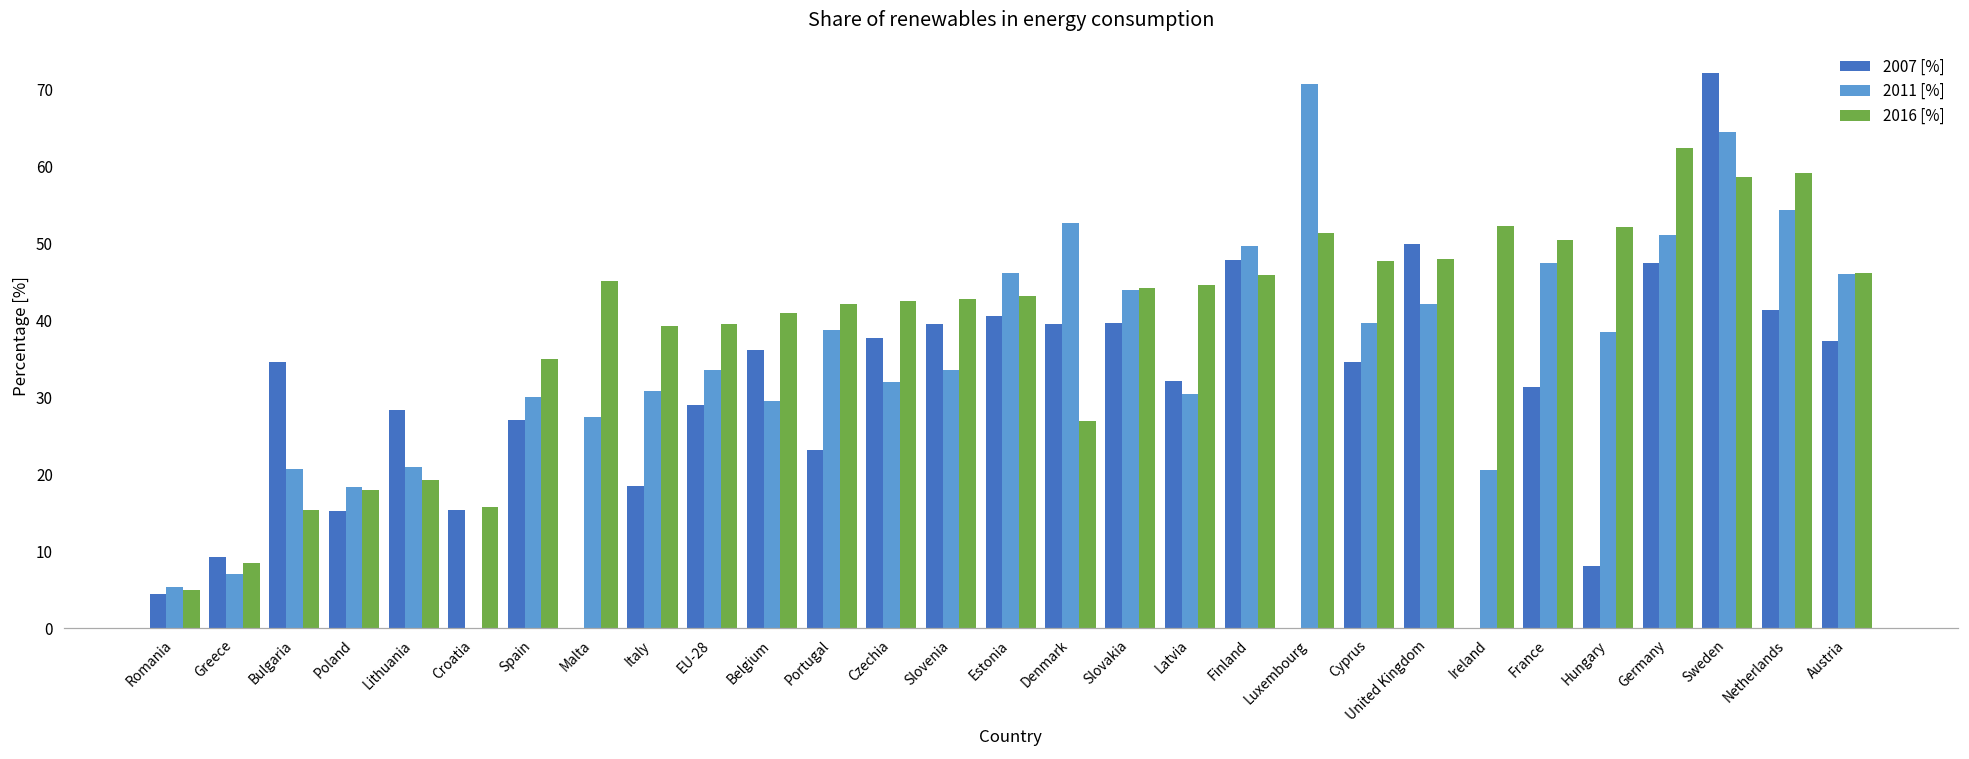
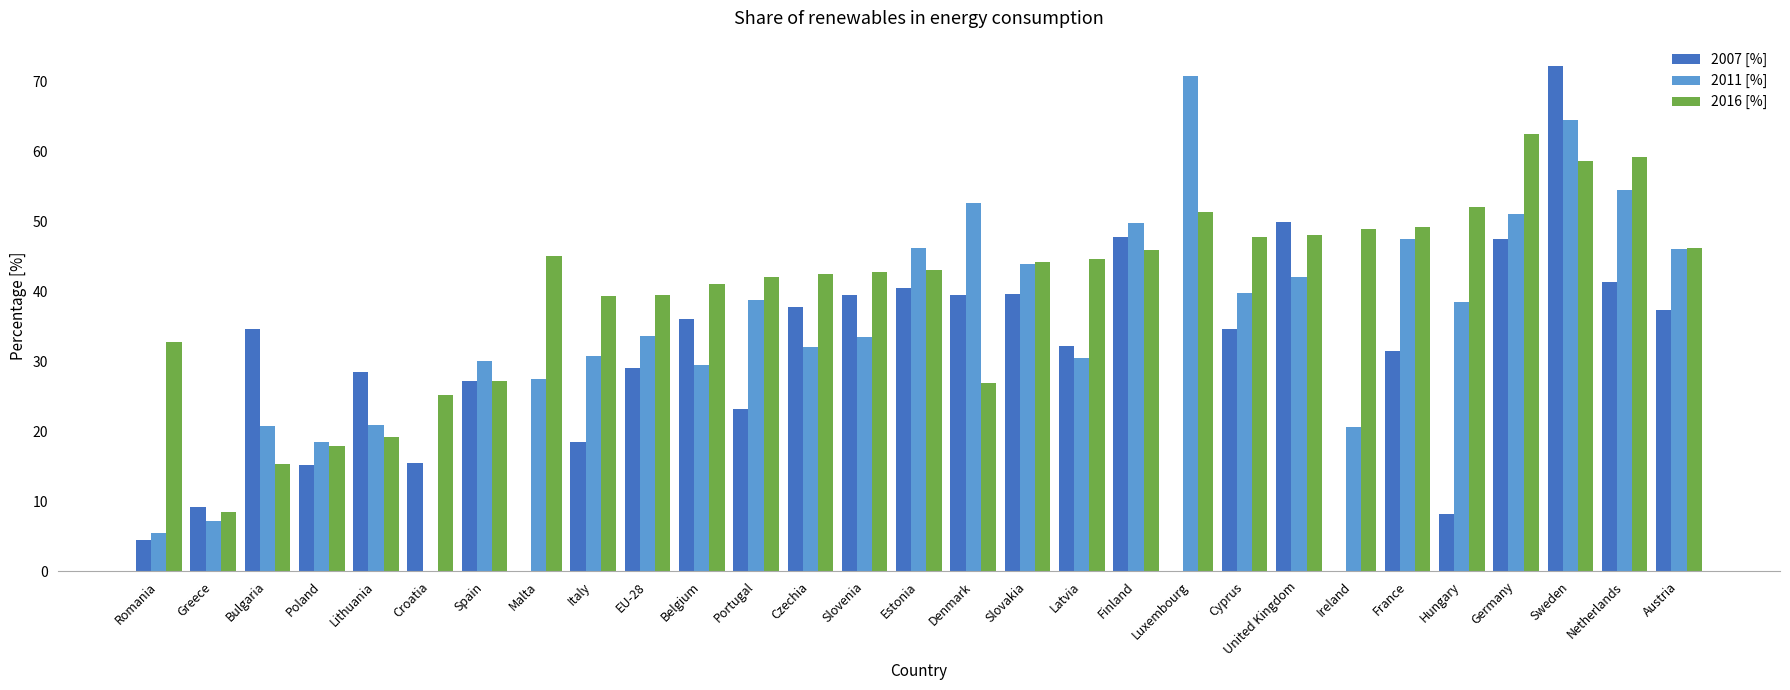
2016 [%], Romania: 5 -> 33
2016 [%], Croatia: 16 -> 25
2016 [%], Spain: 35 -> 27
2016 [%], Ireland: 52 -> 49
2016 [%], France: 50 -> 49
